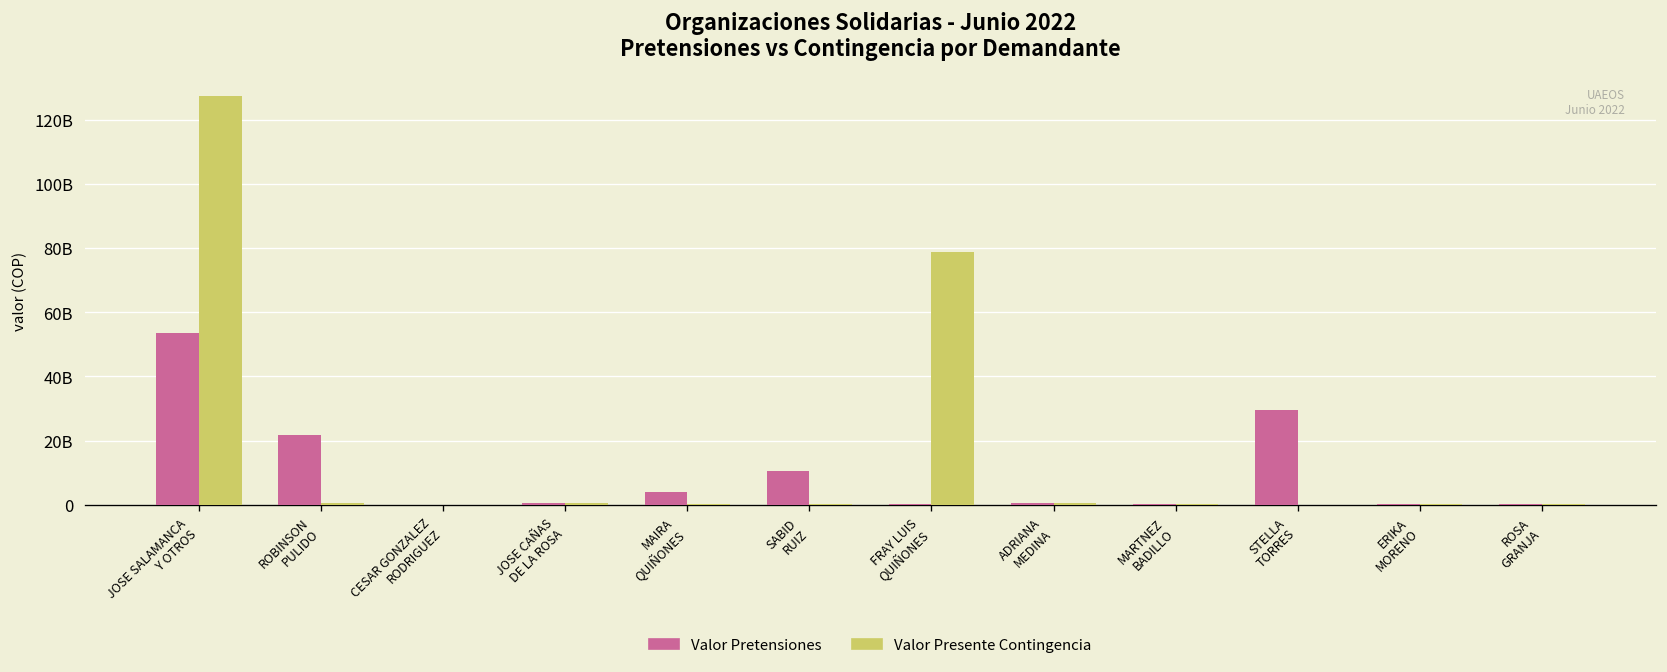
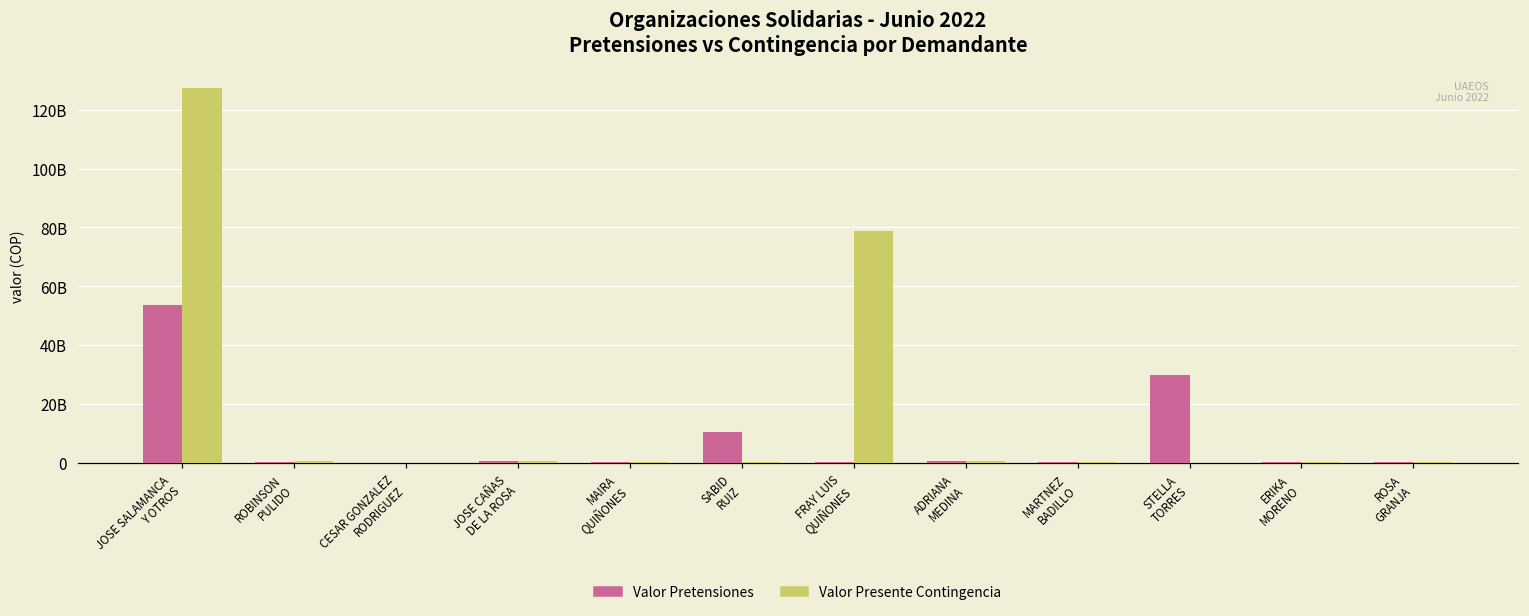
Valor Pretensiones, ROBINSON PULIDO: 22000000000 -> 0
Valor Pretensiones, MAIRA QUIÑONES: 4000000000 -> 0
